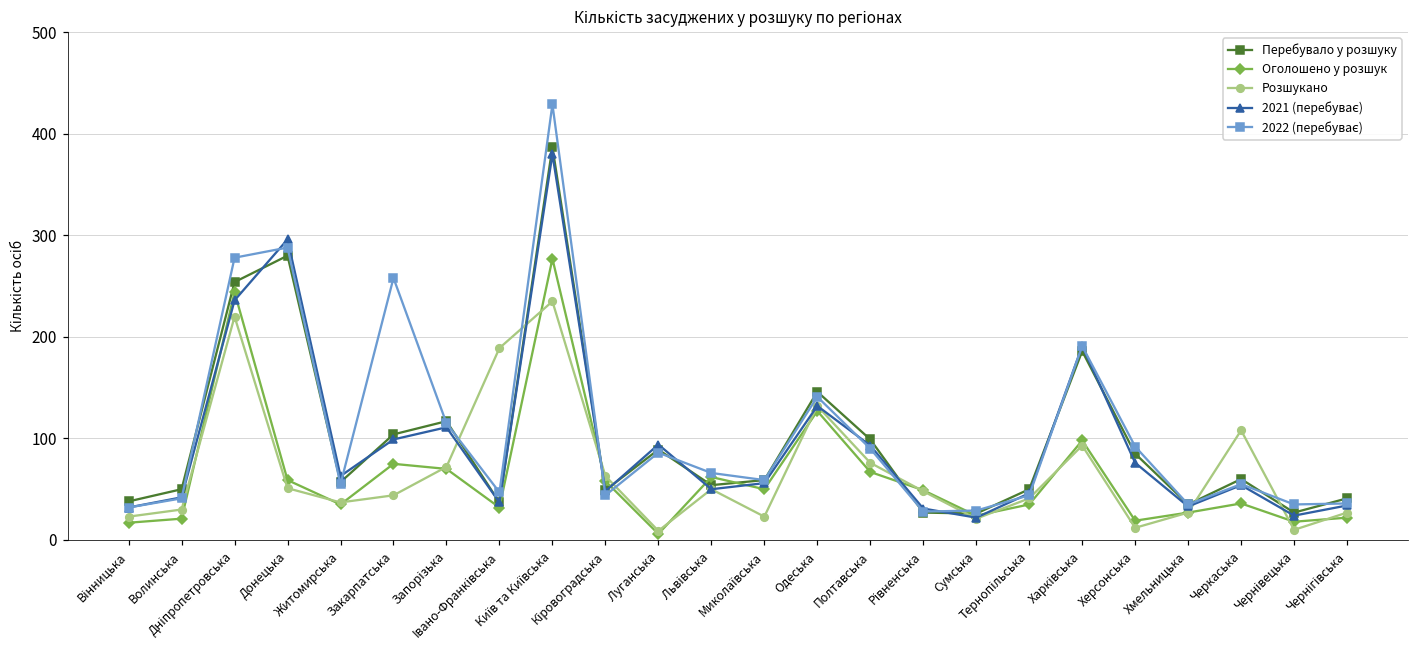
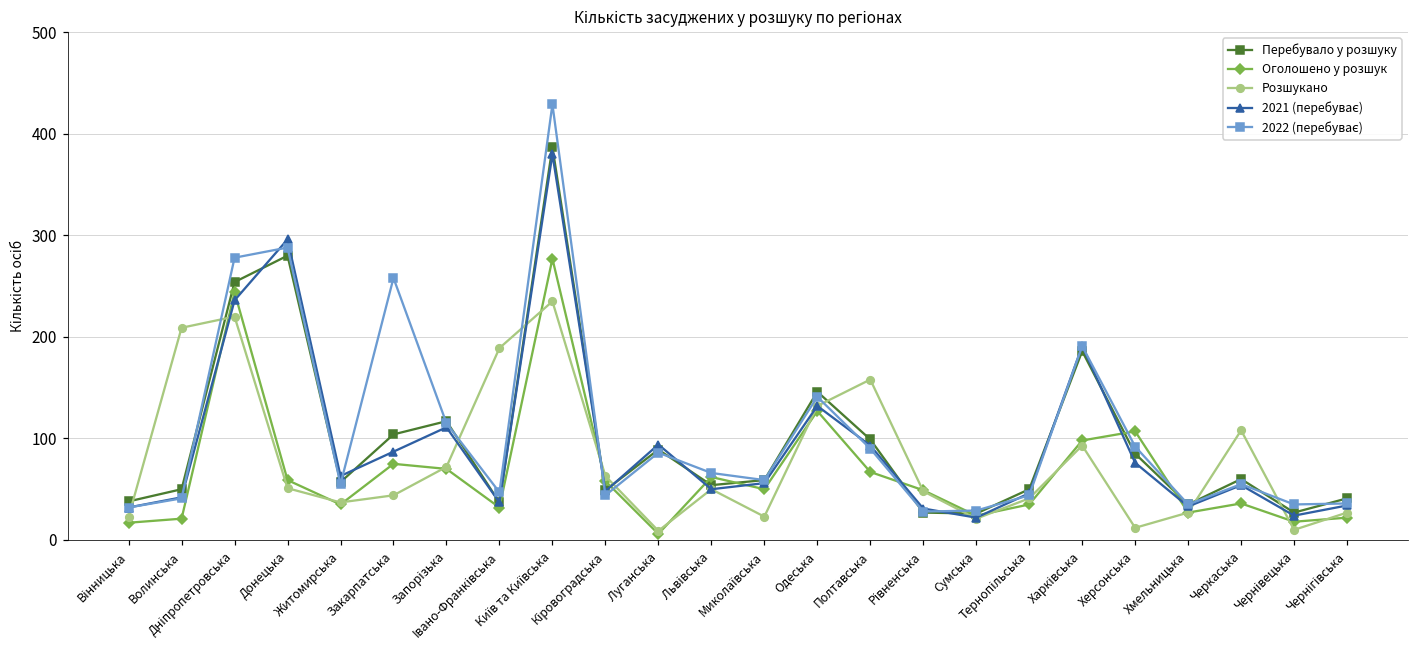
Розшукано, Волинська: 30 -> 210
2021 (перебуває), Закарпатська: 100 -> 90
Розшукано, Полтавська: 80 -> 160
Оголошено у розшук, Херсонська: 20 -> 110
